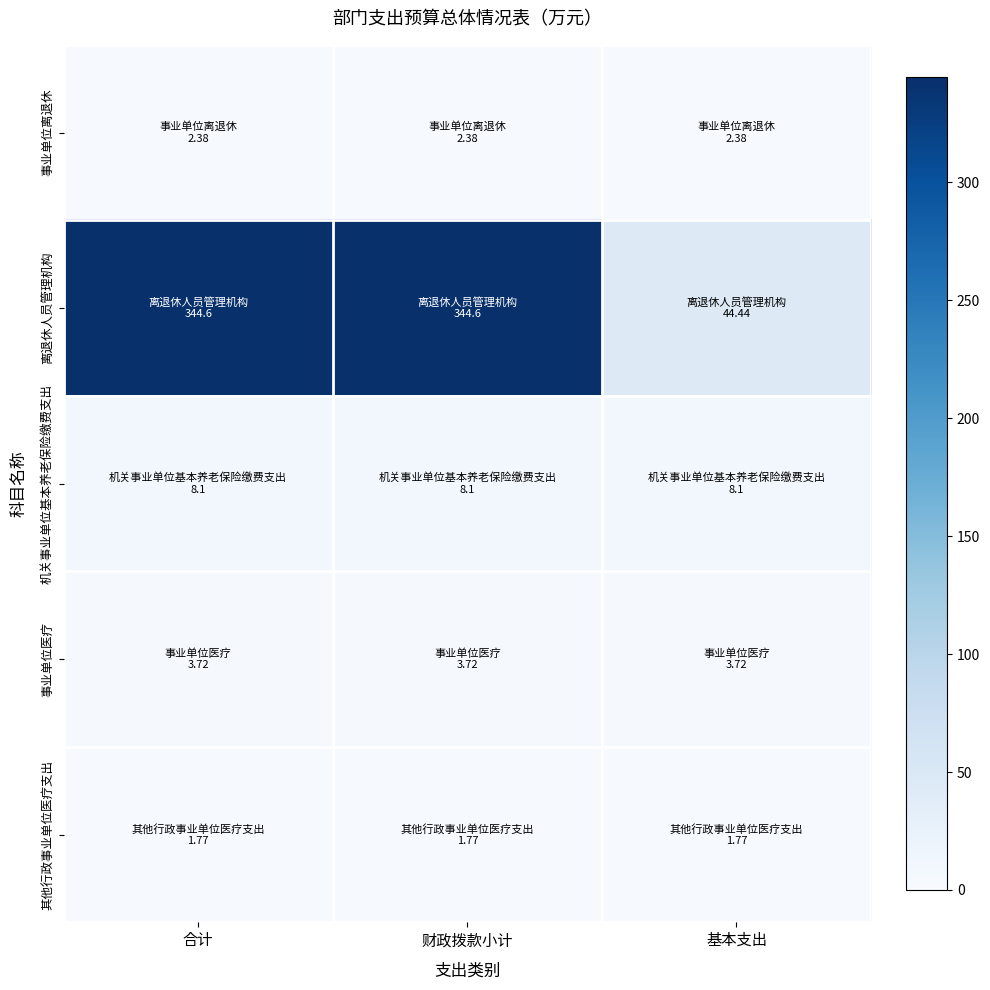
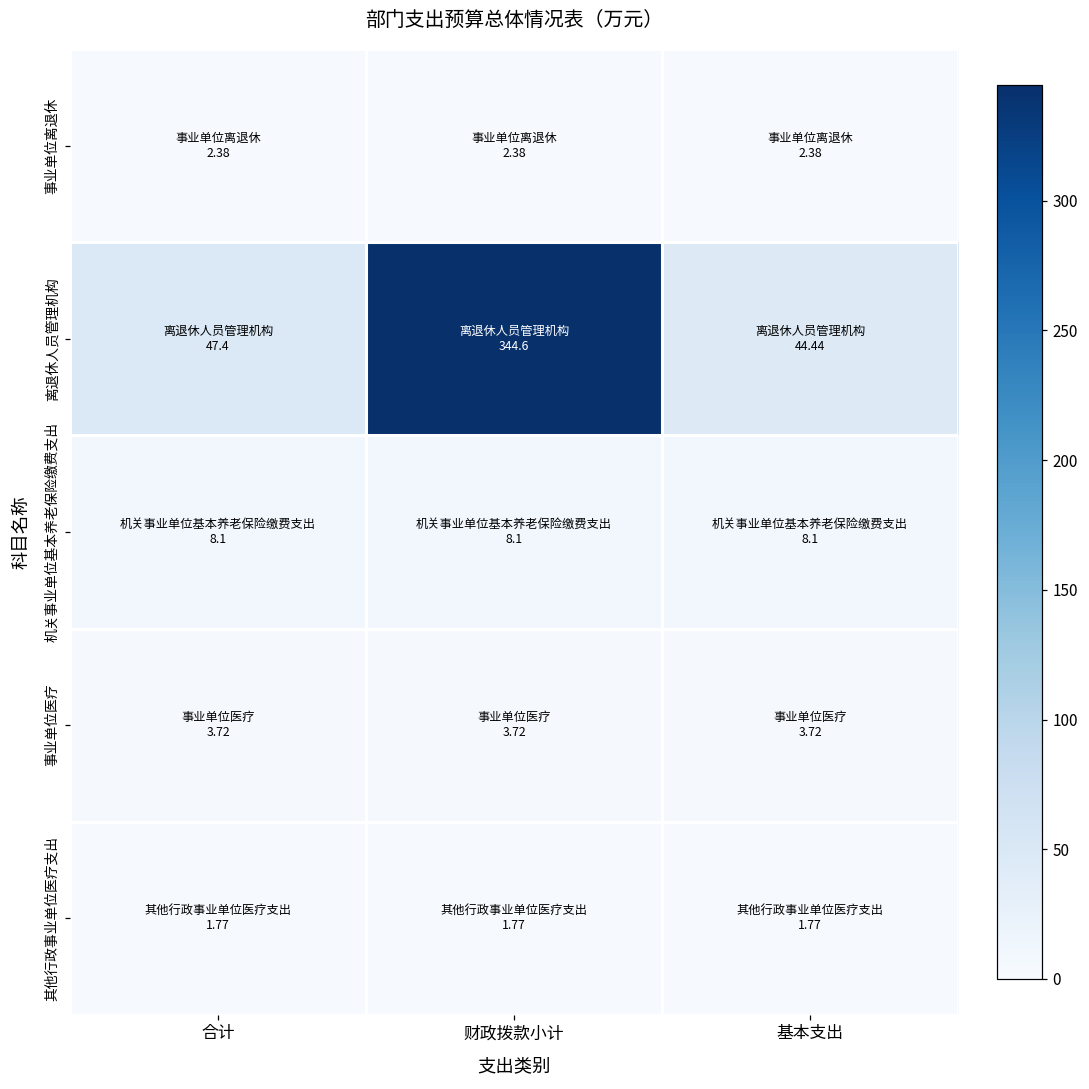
离退休人员管理机构, 合计: 344.6 -> 47.4
